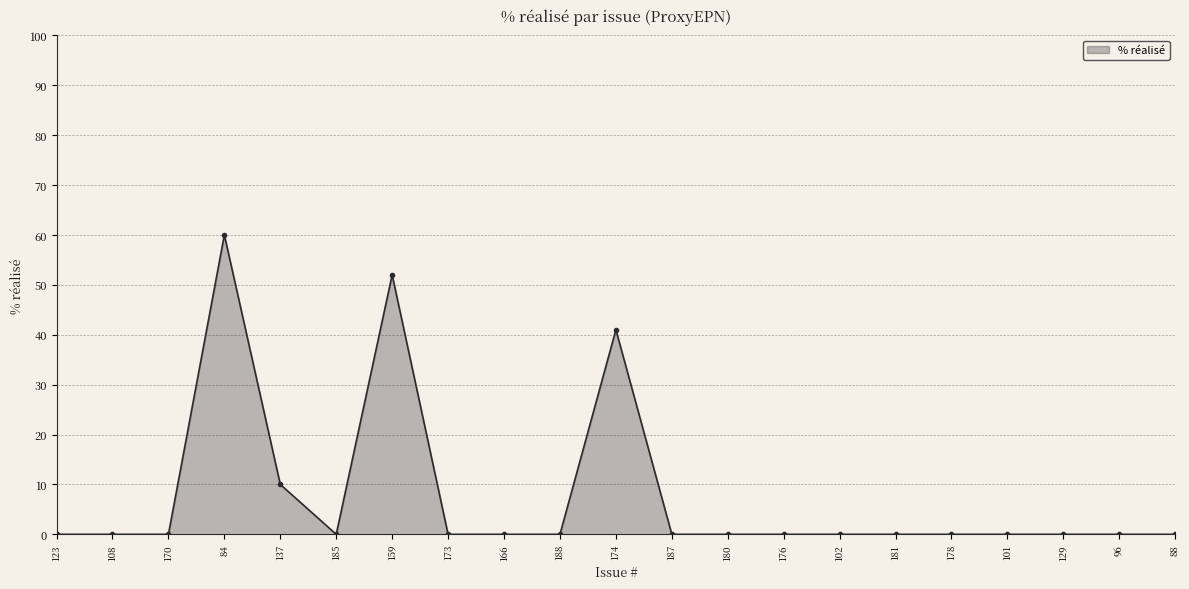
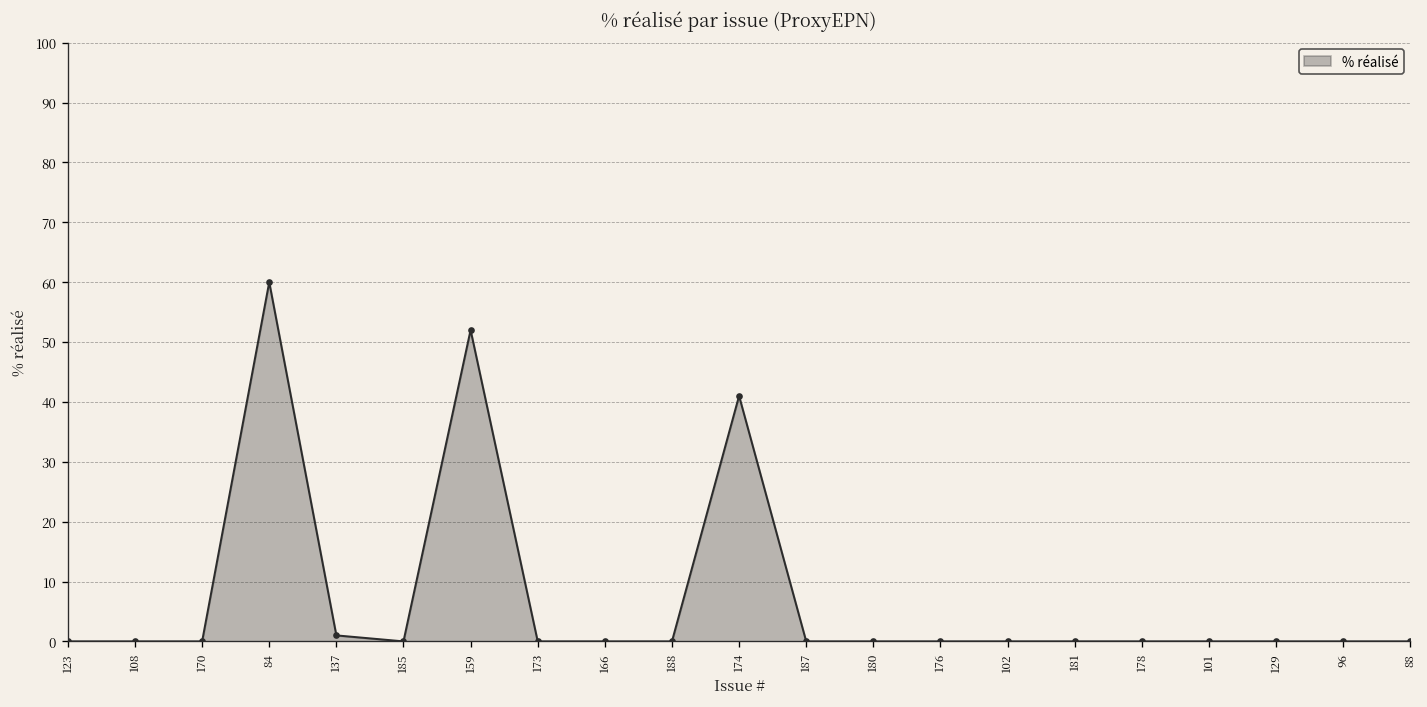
137: 10 -> 1
